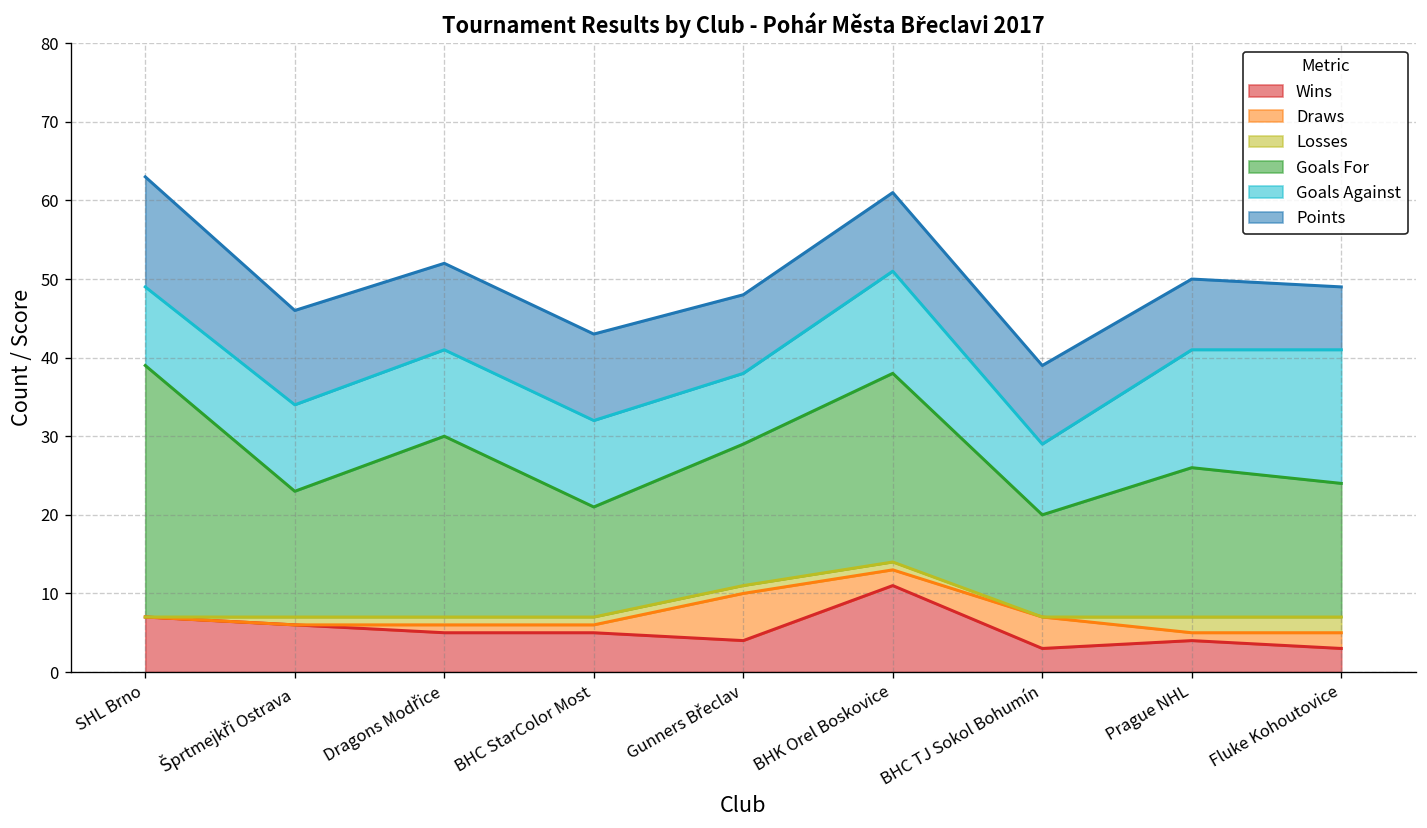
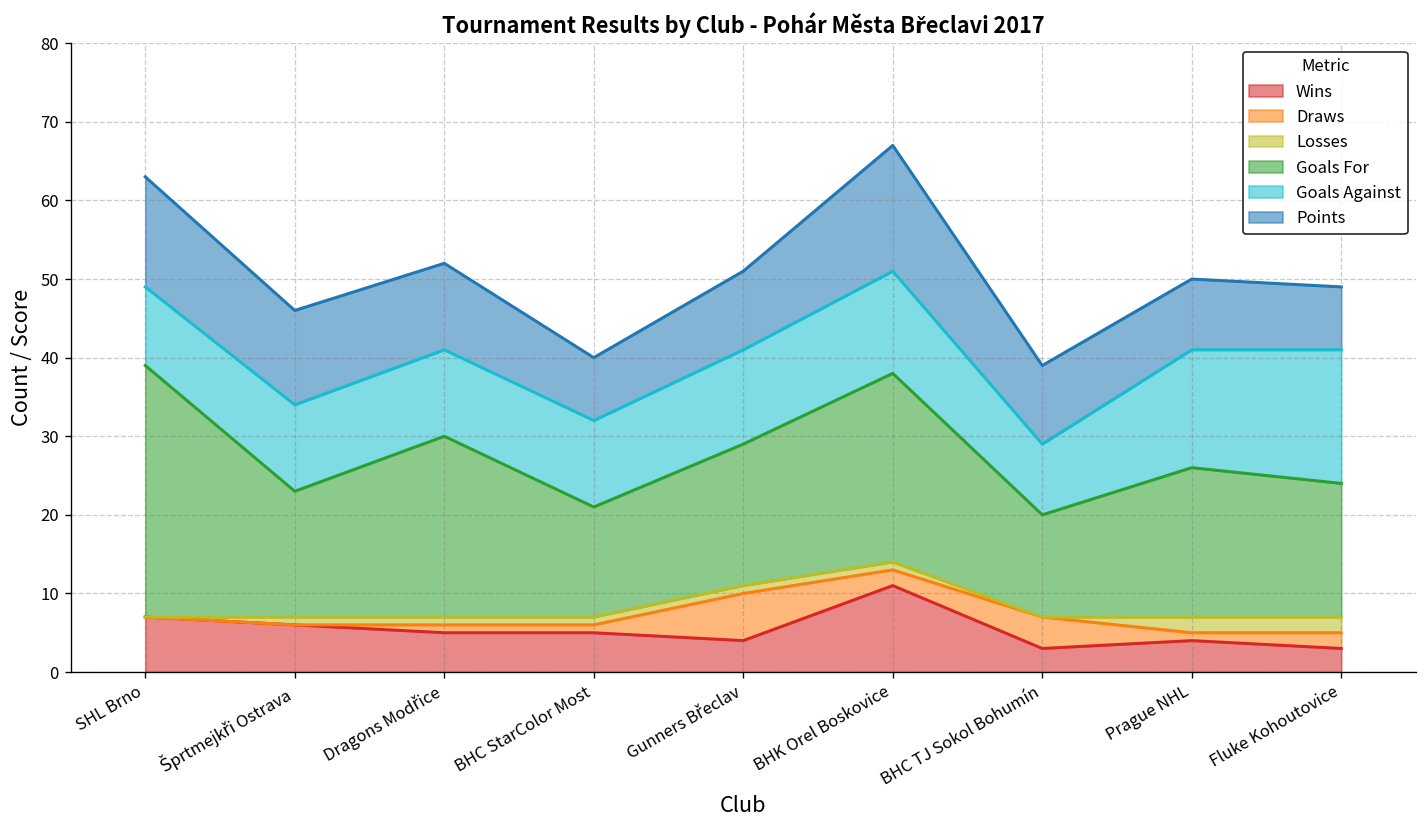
Points, BHC StarColor Most: 11 -> 8
Goals Against, Gunners Břeclav: 9 -> 12
Points, BHK Orel Boskovice: 10 -> 16
